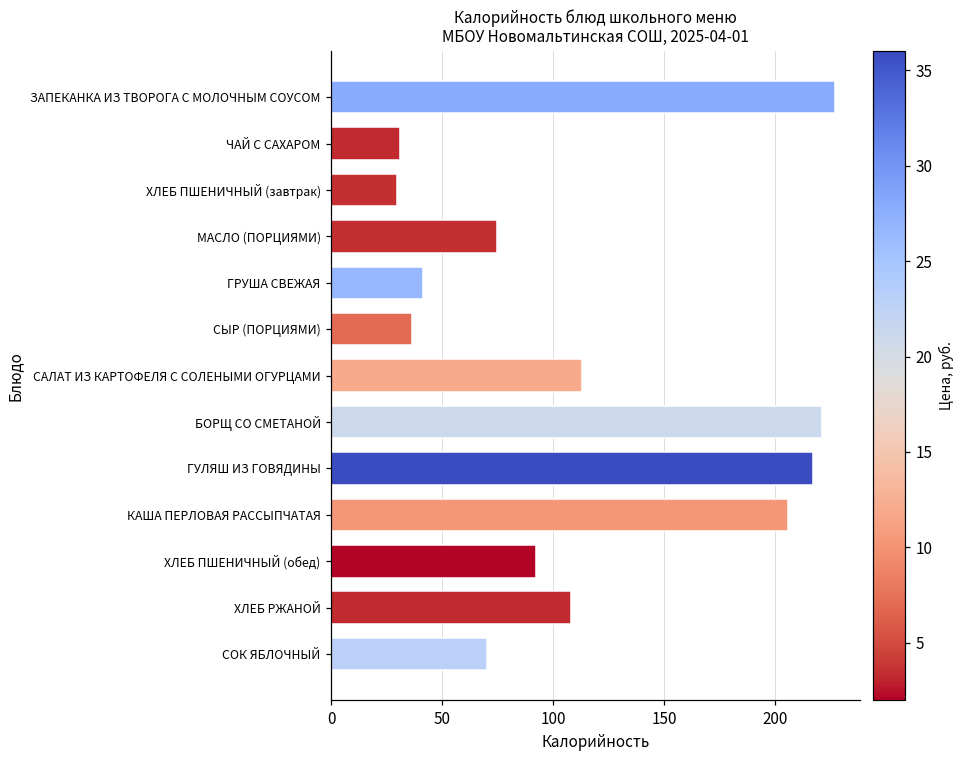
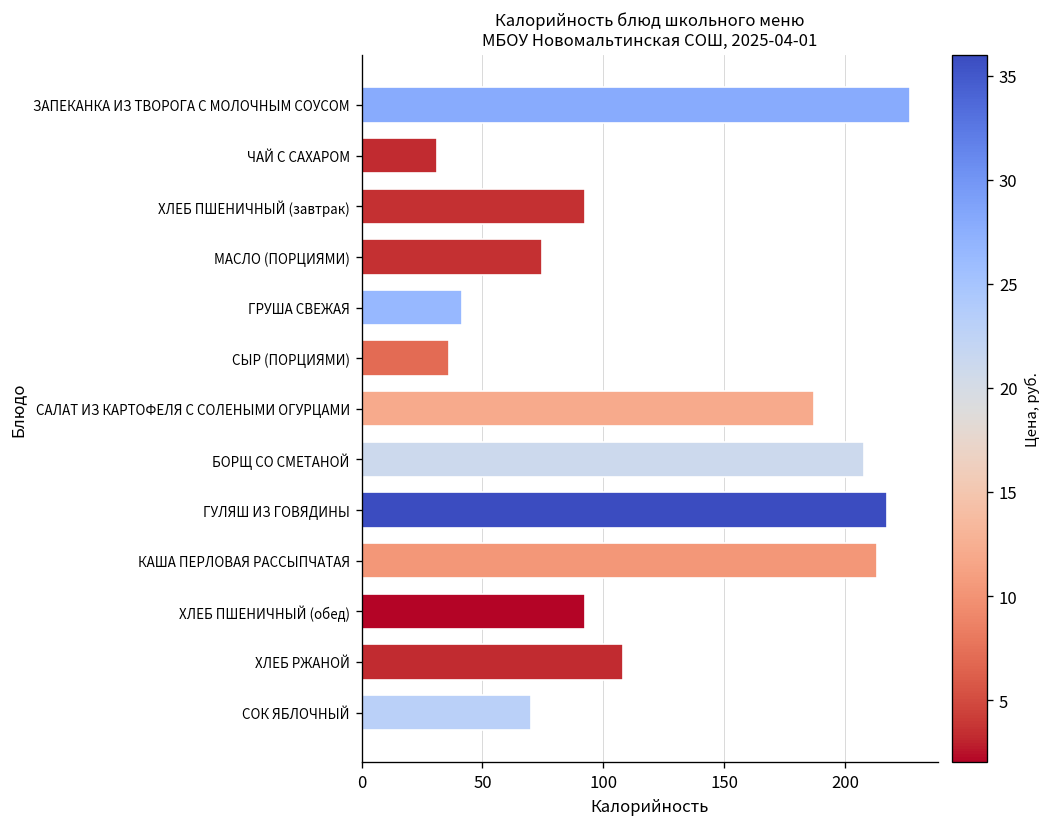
ХЛЕБ ПШЕНИЧНЫЙ (завтрак): 30 -> 93
САЛАТ ИЗ КАРТОФЕЛЯ С СОЛЕНЫМИ ОГУРЦАМИ: 113 -> 187
БОРЩ СО СМЕТАНОЙ: 221 -> 208
КАША ПЕРЛОВАЯ РАССЫПЧАТАЯ: 206 -> 213
